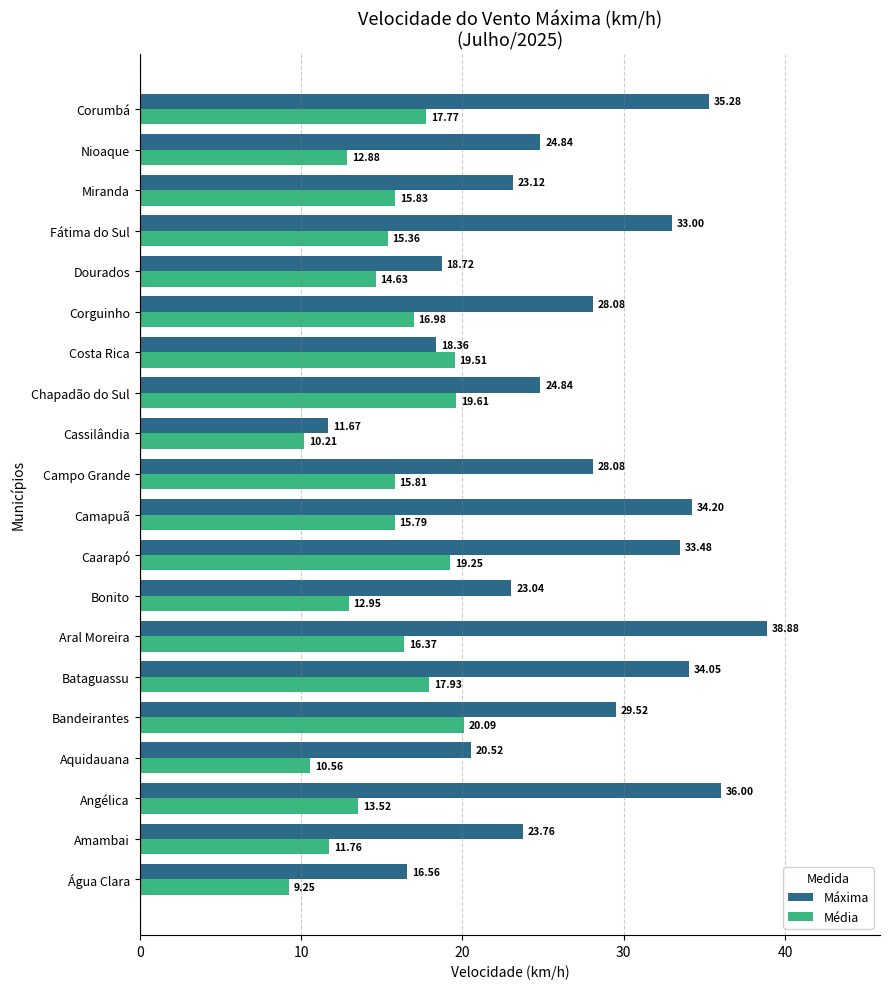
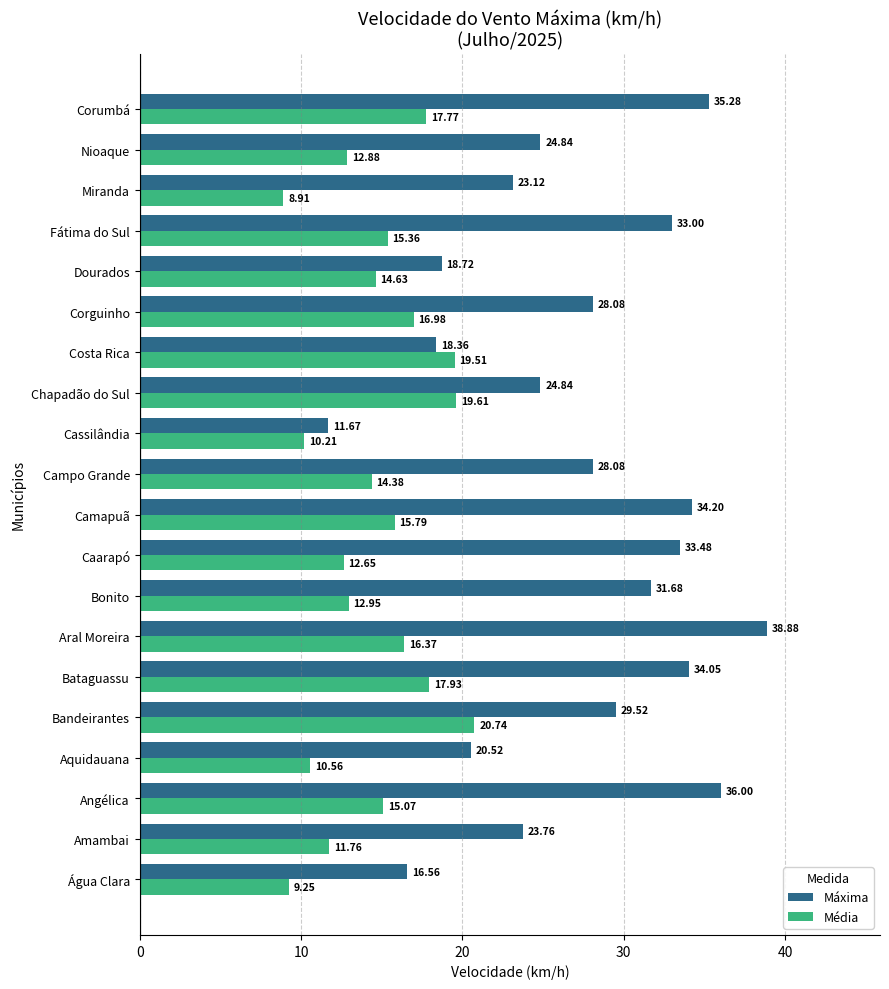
Média, Miranda: 15.83 -> 8.91
Média, Campo Grande: 15.81 -> 14.38
Média, Caarapó: 19.25 -> 12.65
Máxima, Bonito: 23.04 -> 31.68
Média, Bandeirantes: 20.09 -> 20.74
Média, Angélica: 13.52 -> 15.07
